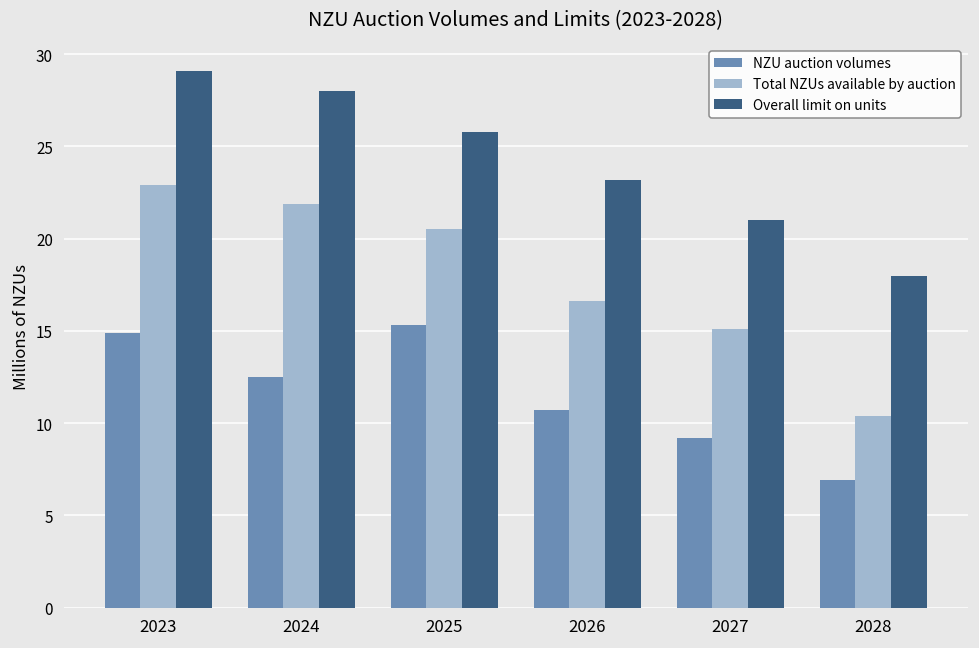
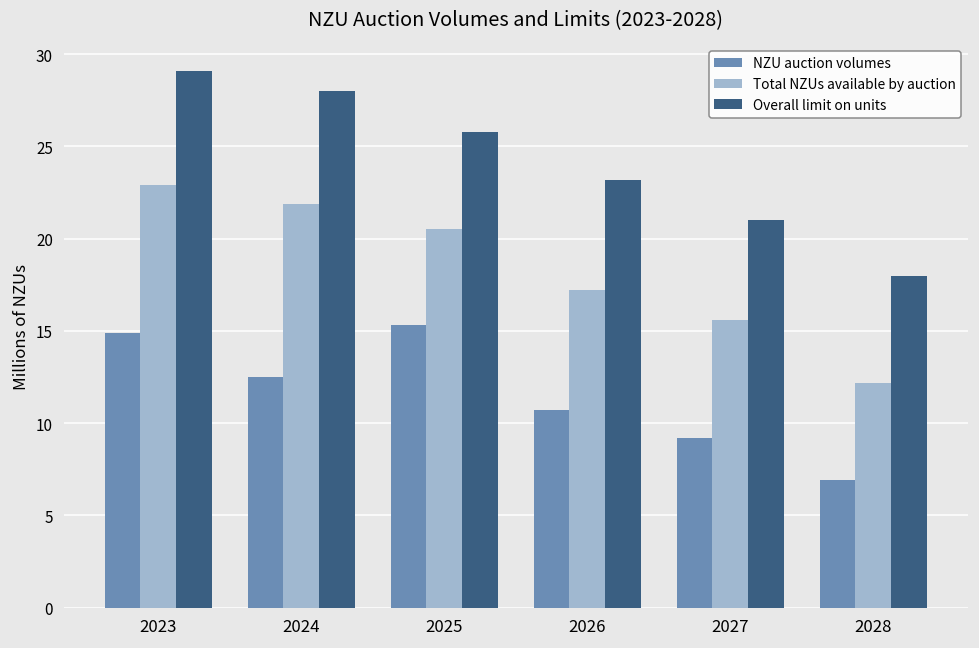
Total NZUs available by auction, 2026: 16.6 -> 17.2
Total NZUs available by auction, 2027: 15.1 -> 15.6
Total NZUs available by auction, 2028: 10.4 -> 12.2
